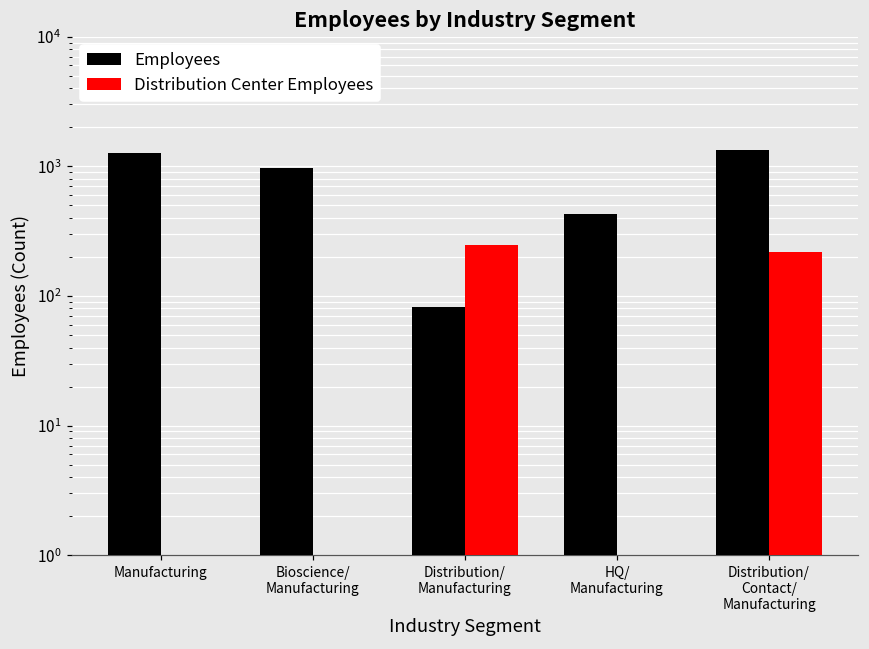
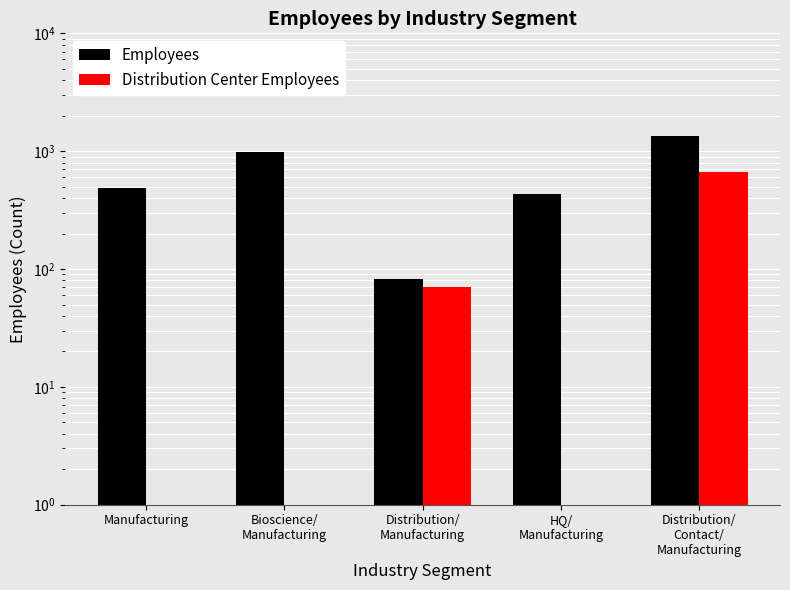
Employees, Manufacturing: 1300 -> 490
Distribution Center Employees, Distribution/ Manufacturing: 250 -> 70
Distribution Center Employees, Distribution/ Contact/ Manufacturing: 220 -> 700
